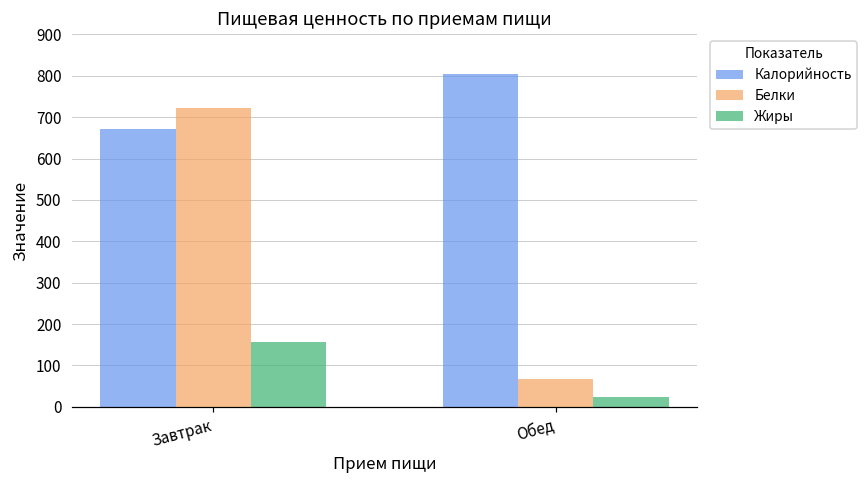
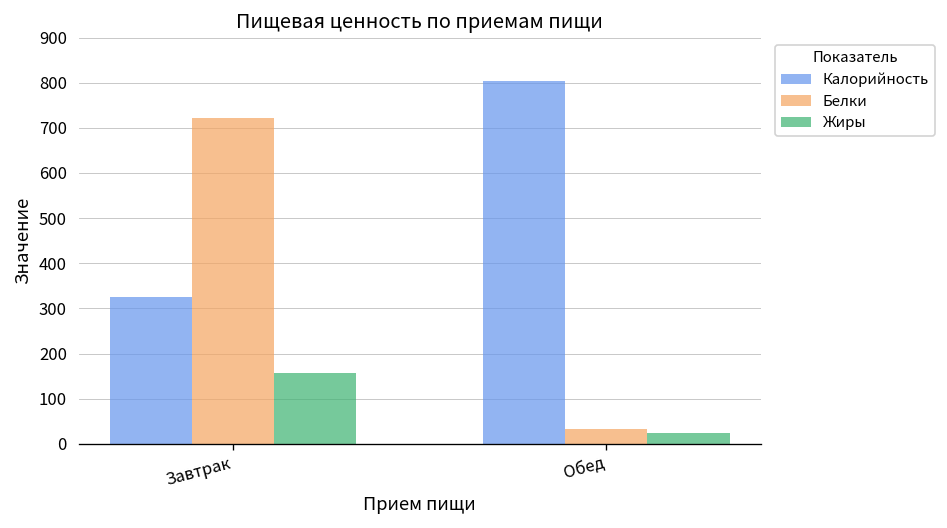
Калорийность, Завтрак: 670 -> 330
Белки, Обед: 70 -> 30
